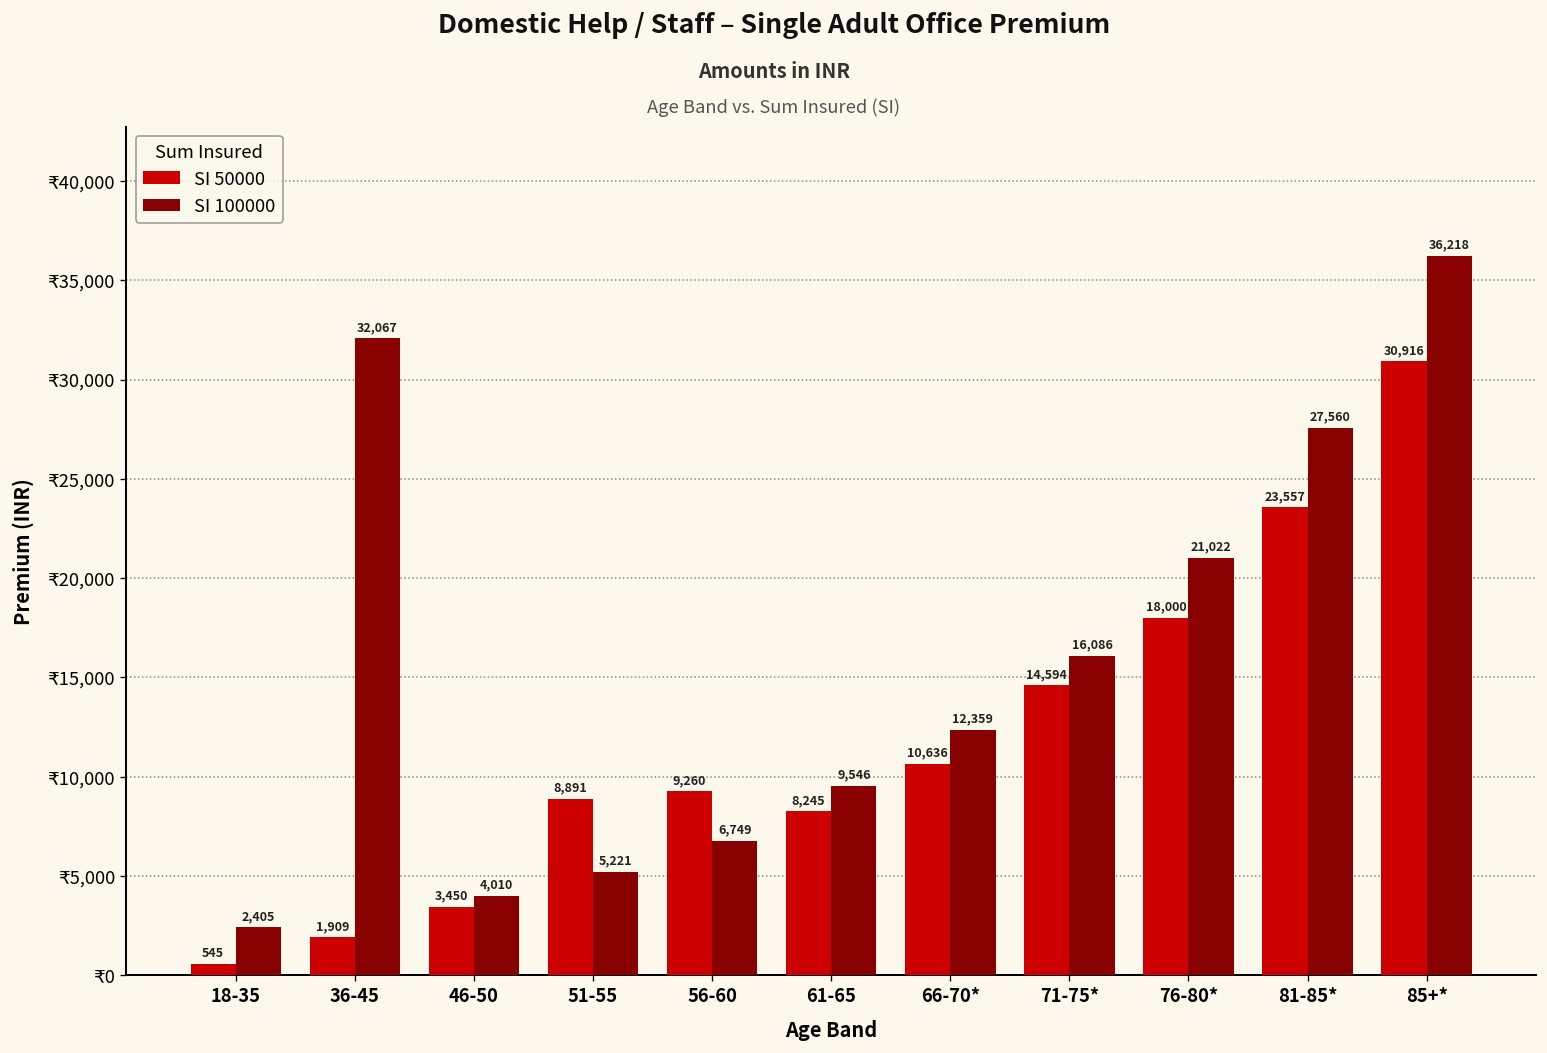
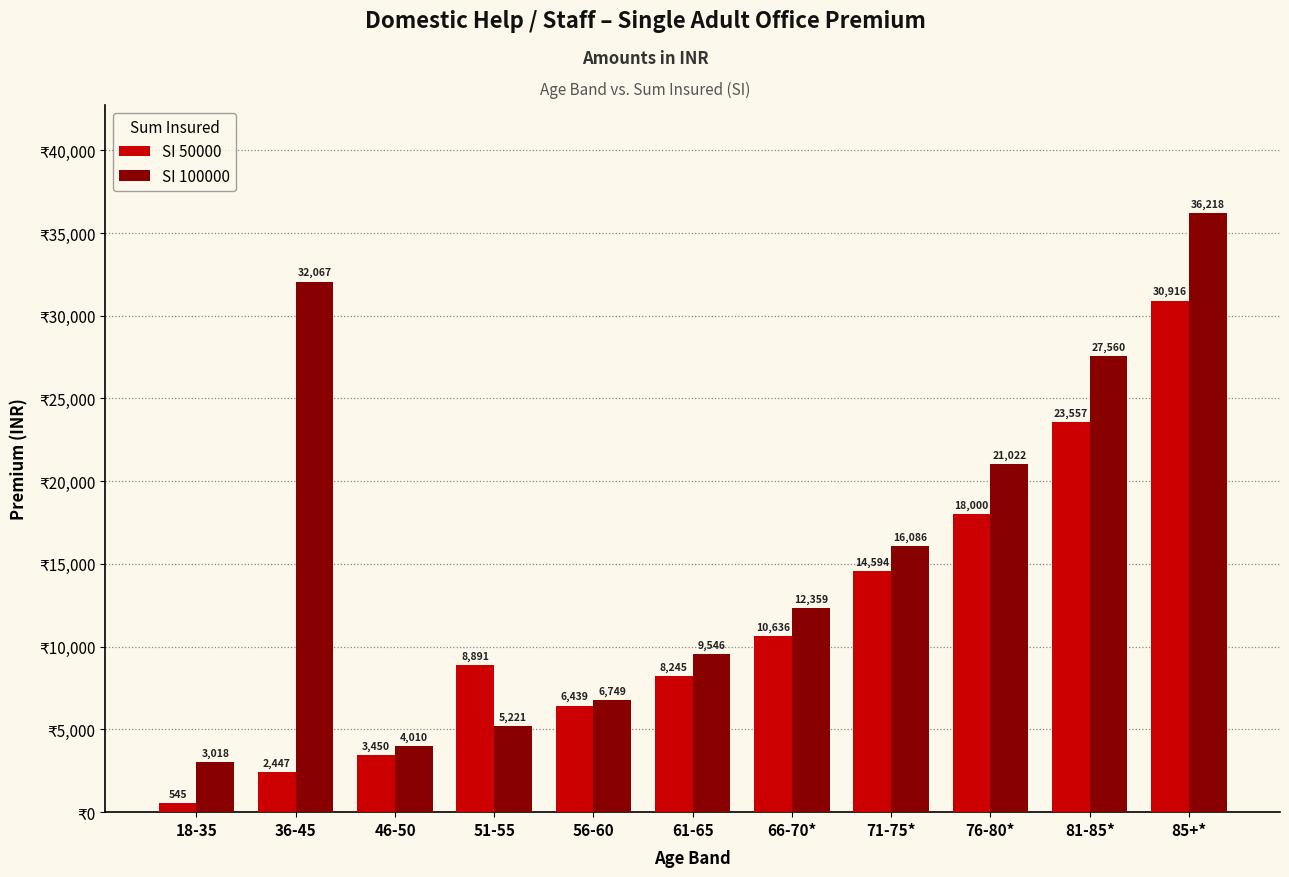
SI 100000, 18-35: 2,405 -> 3,018
SI 50000, 36-45: 1,909 -> 2,447
SI 50000, 56-60: 9,260 -> 6,439
